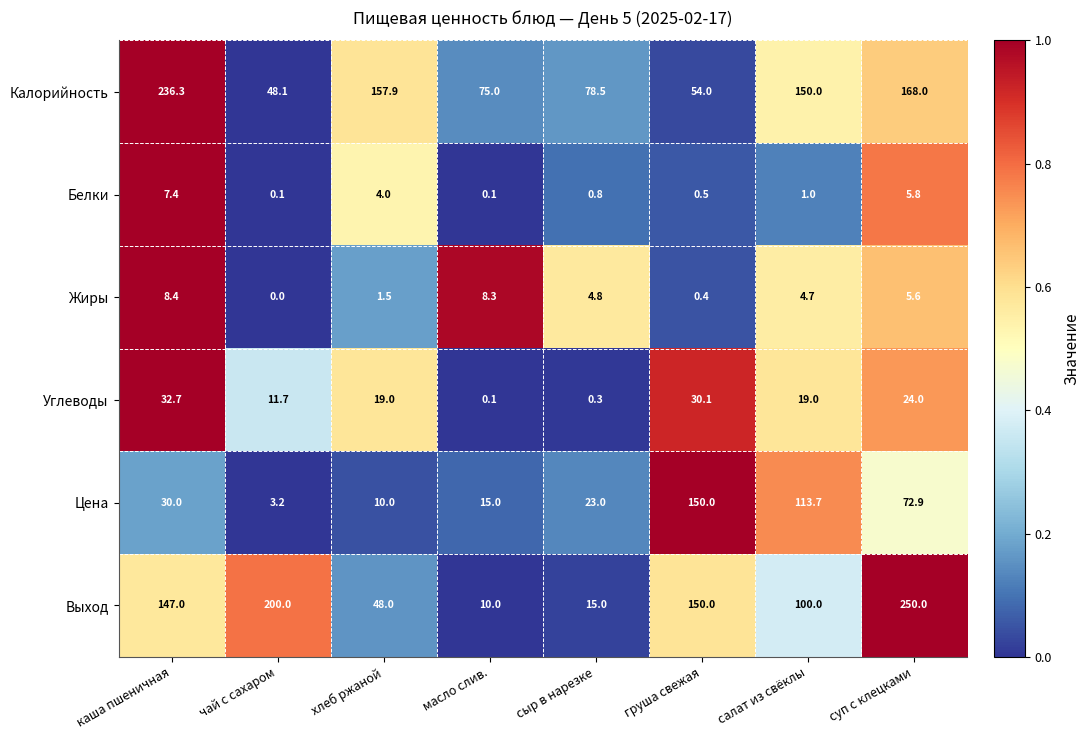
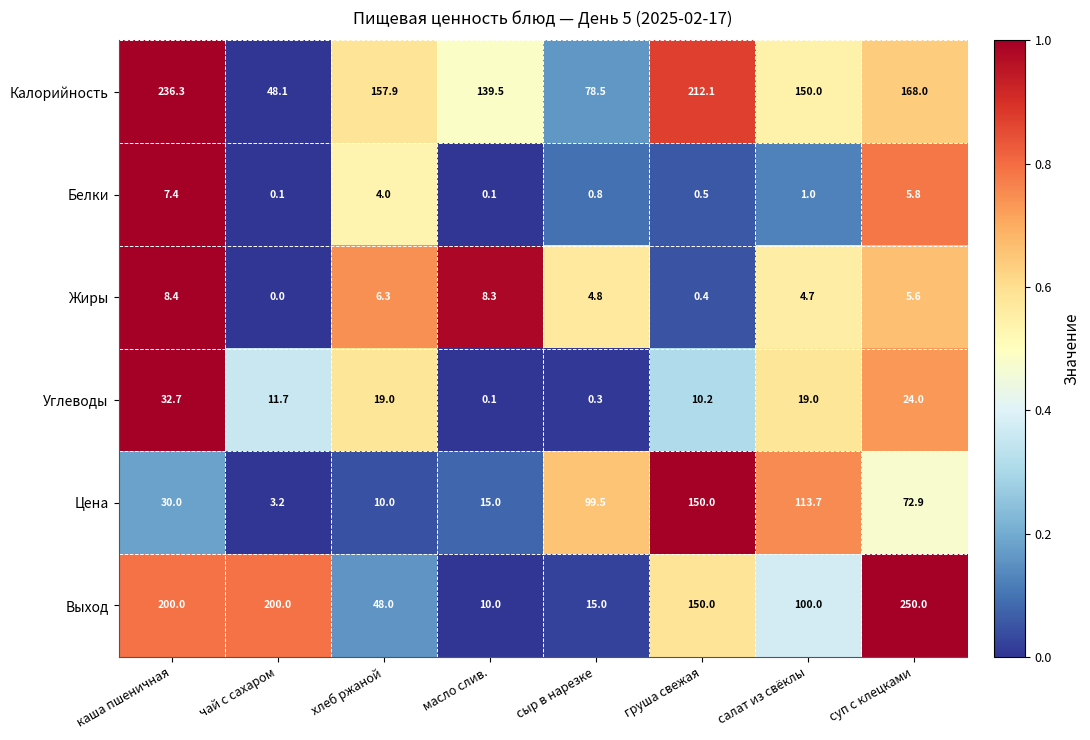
Калорийность, масло слив.: 75.0 -> 139.5
Калорийность, груша свежая: 54.0 -> 212.1
Жиры, хлеб ржаной: 1.5 -> 6.3
Углеводы, груша свежая: 30.1 -> 10.2
Цена, сыр в нарезке: 23.0 -> 99.5
Выход, каша пшеничная: 147.0 -> 200.0
